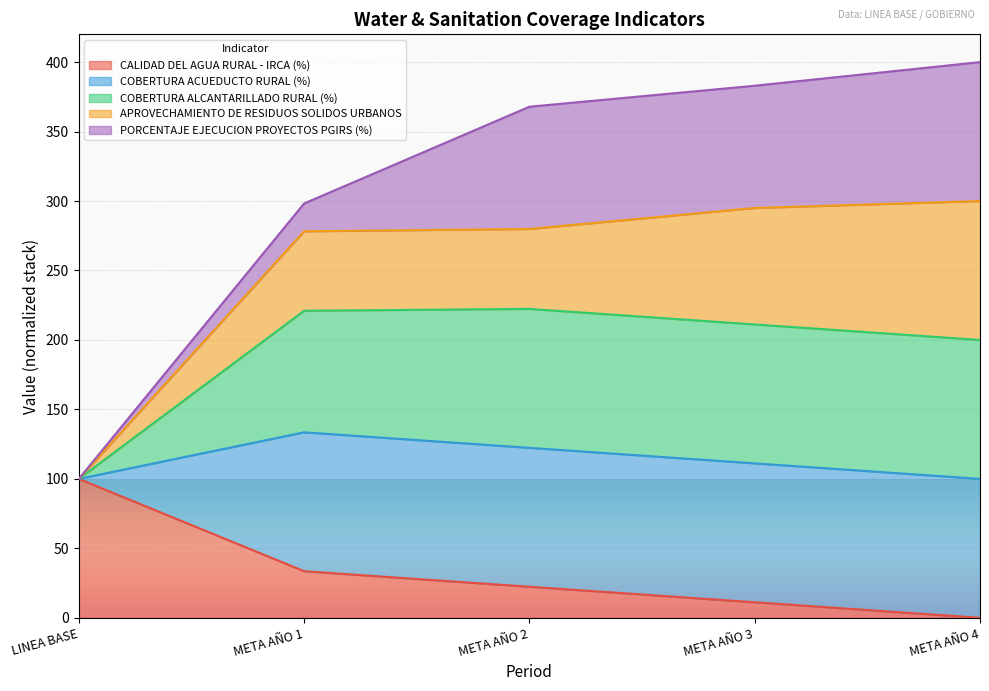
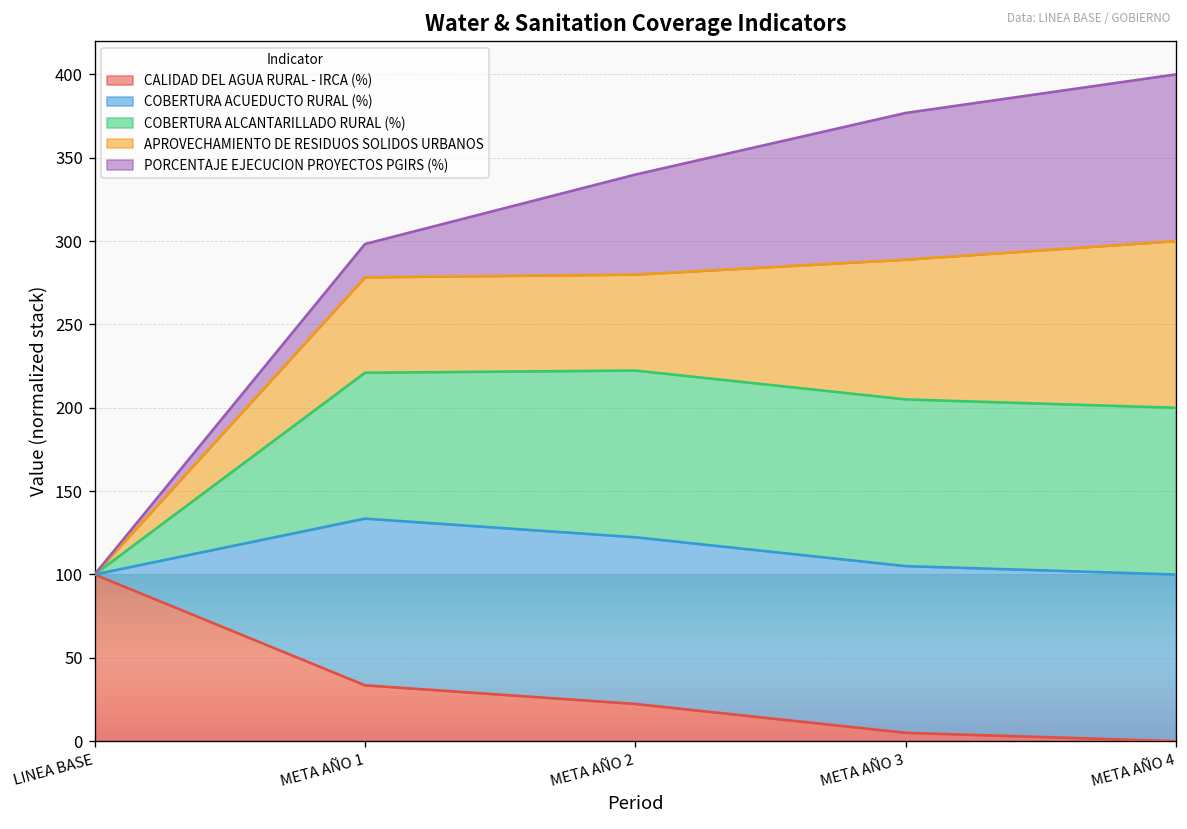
PORCENTAJE EJECUCION PROYECTOS PGIRS (%), META AÑO 2: 88 -> 60
CALIDAD DEL AGUA RURAL - IRCA (%), META AÑO 3: 11 -> 5
